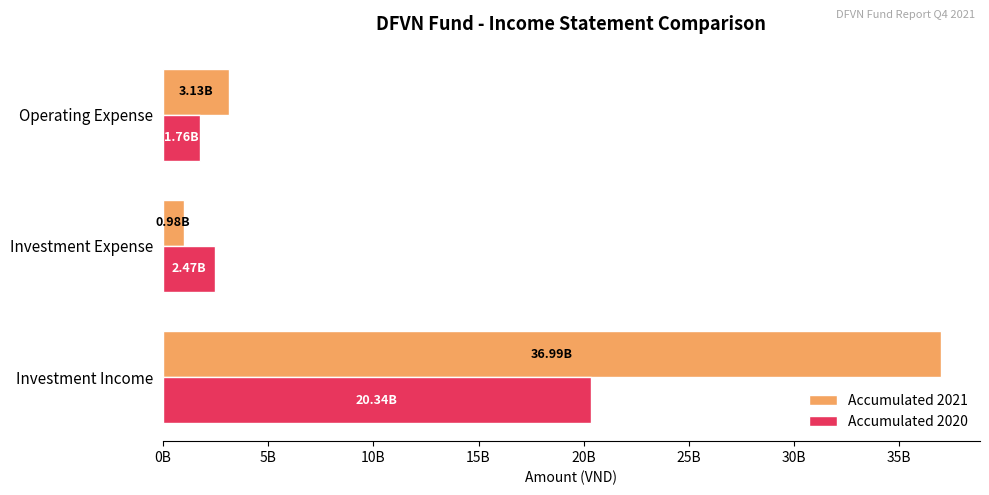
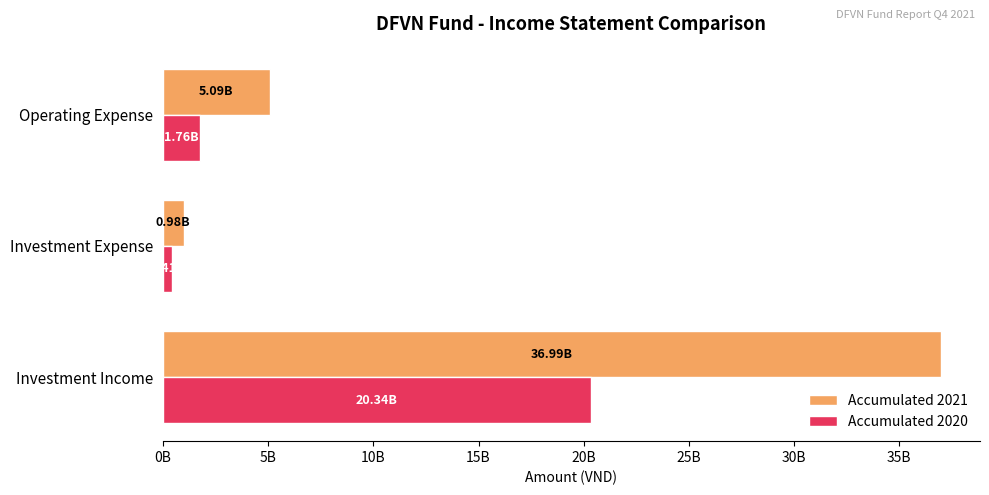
Accumulated 2021, Operating Expense: 3.13B -> 5.09B
Accumulated 2020, Investment Expense: 2500000000 -> 400000000
